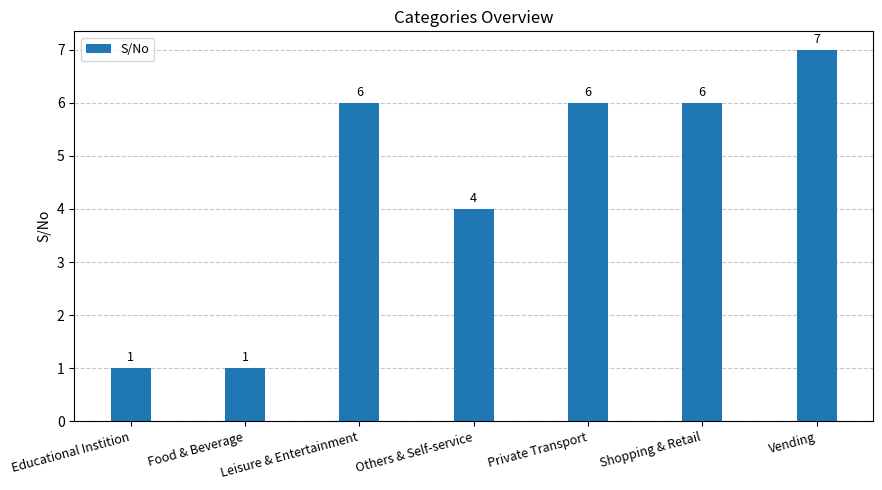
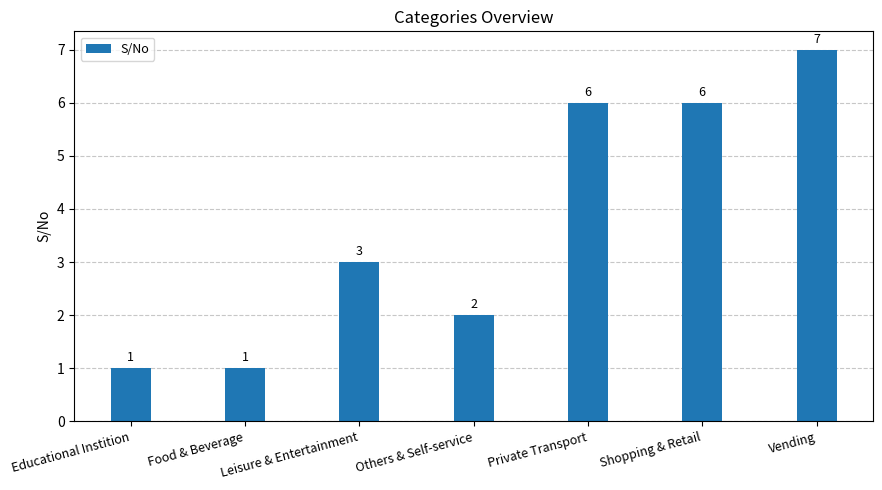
Leisure & Entertainment: 6 -> 3
Others & Self-service: 4 -> 2
